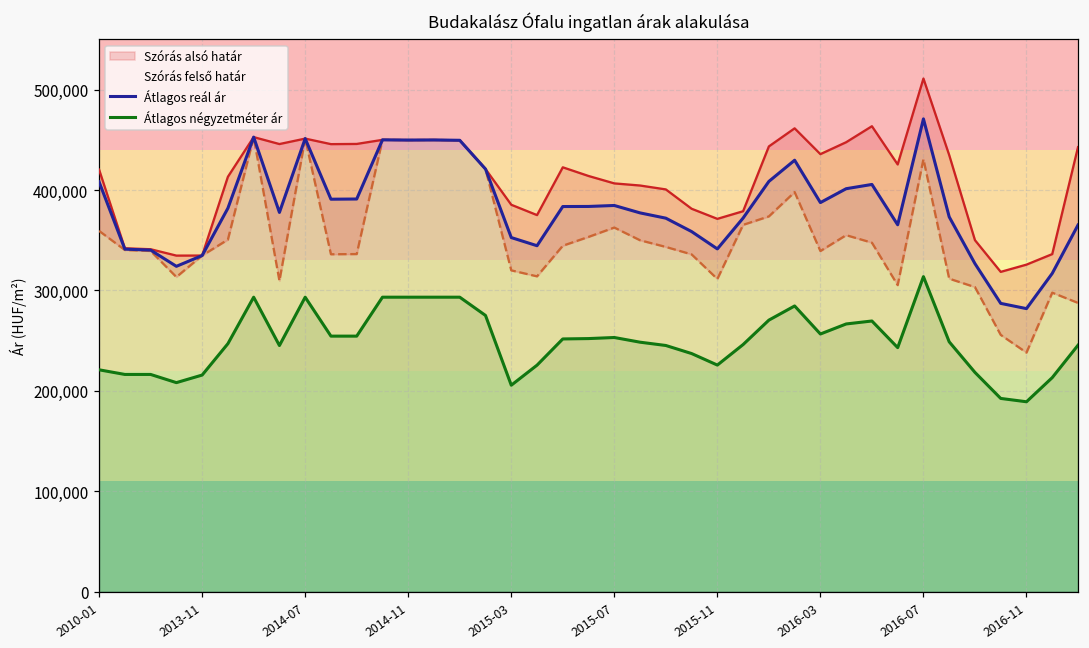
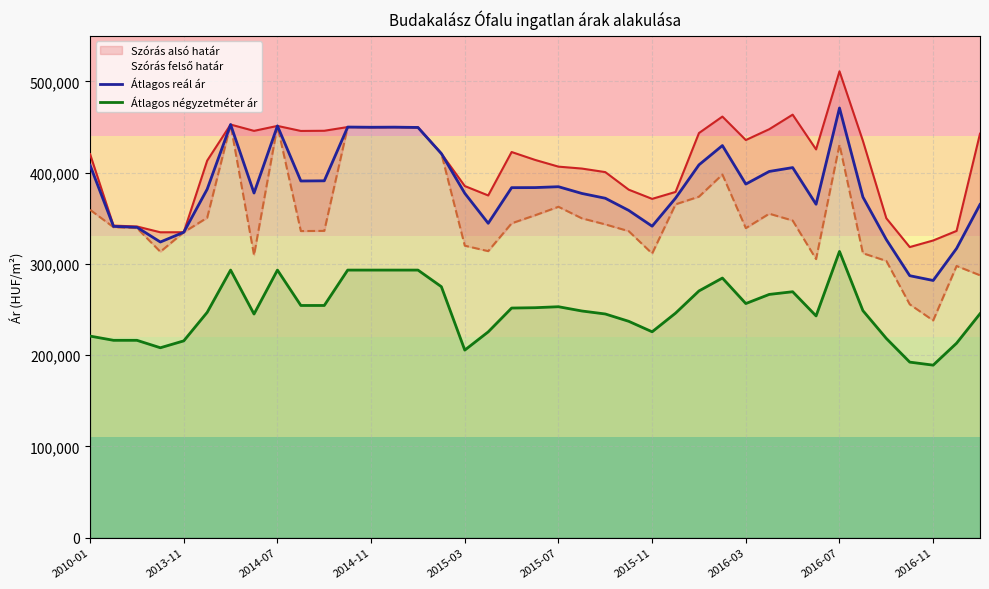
Átlagos reál ár, 2015-03: 350,000 -> 380,000
